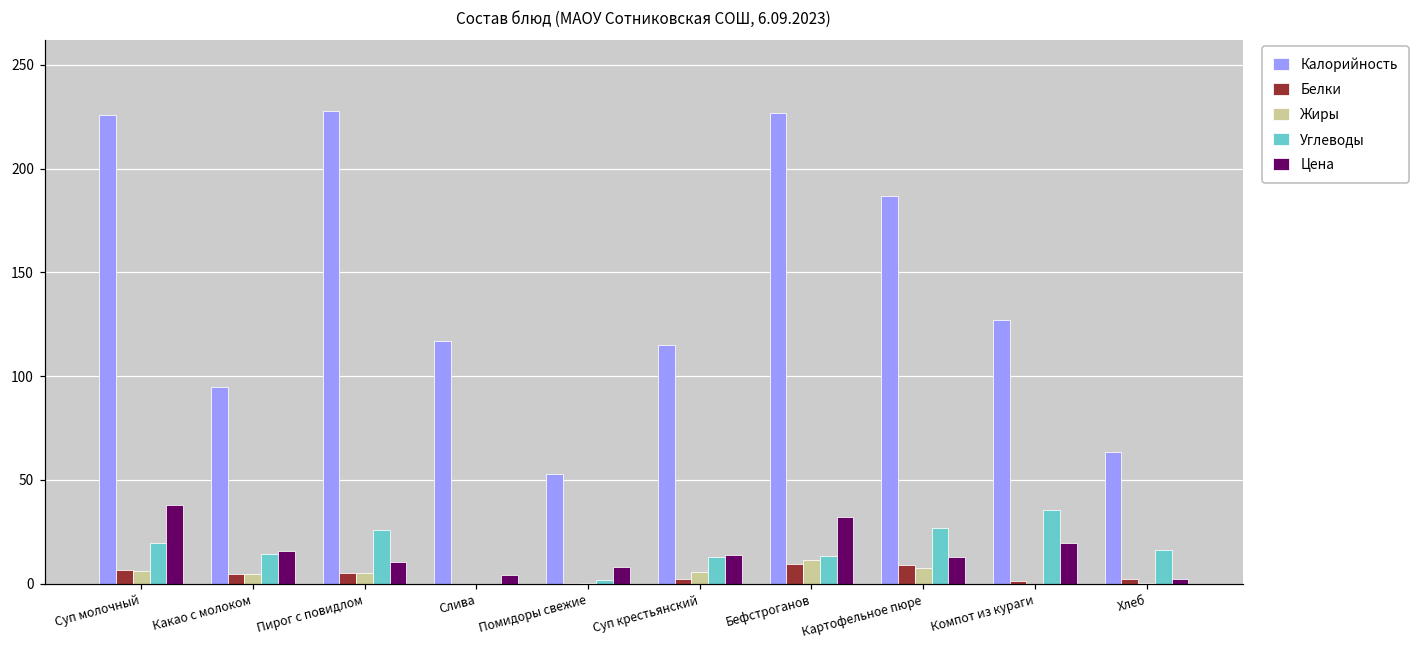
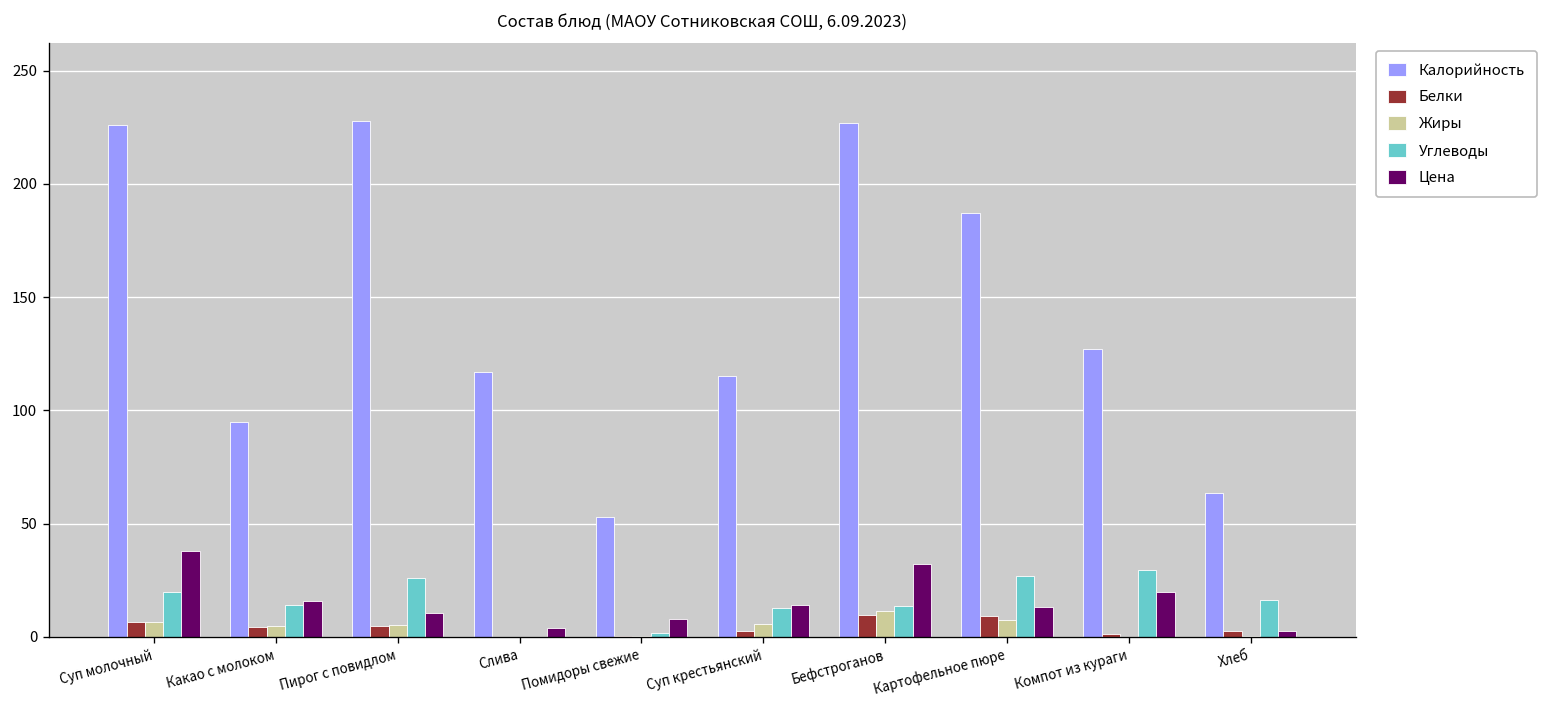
Углеводы, Компот из кураги: 35 -> 30
